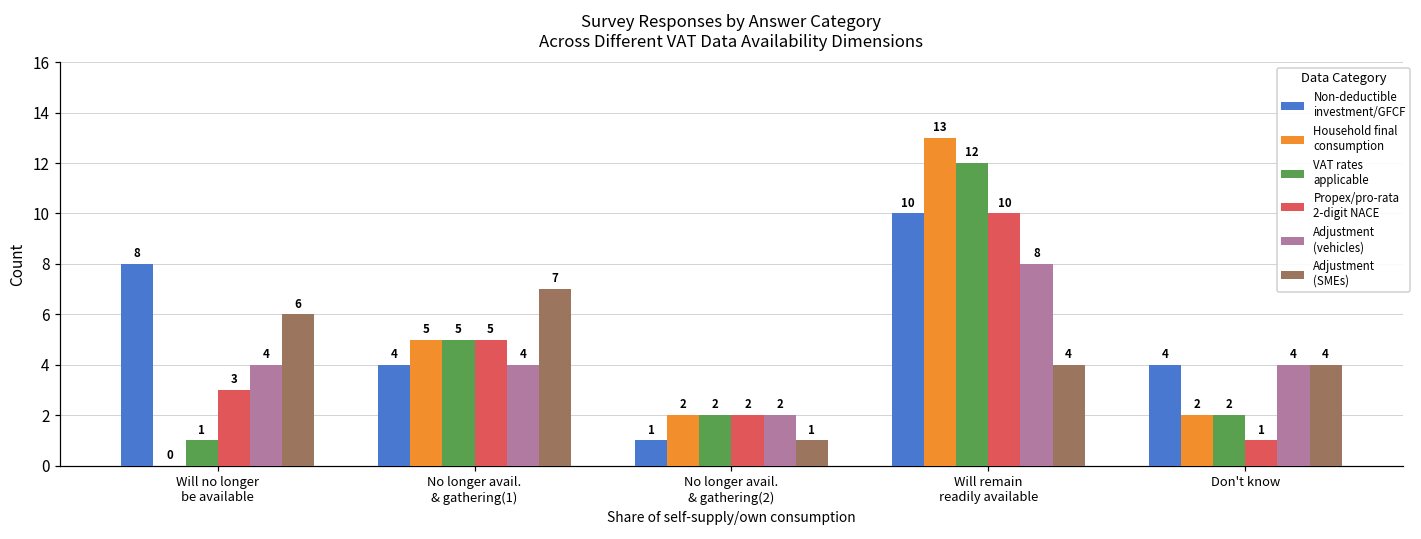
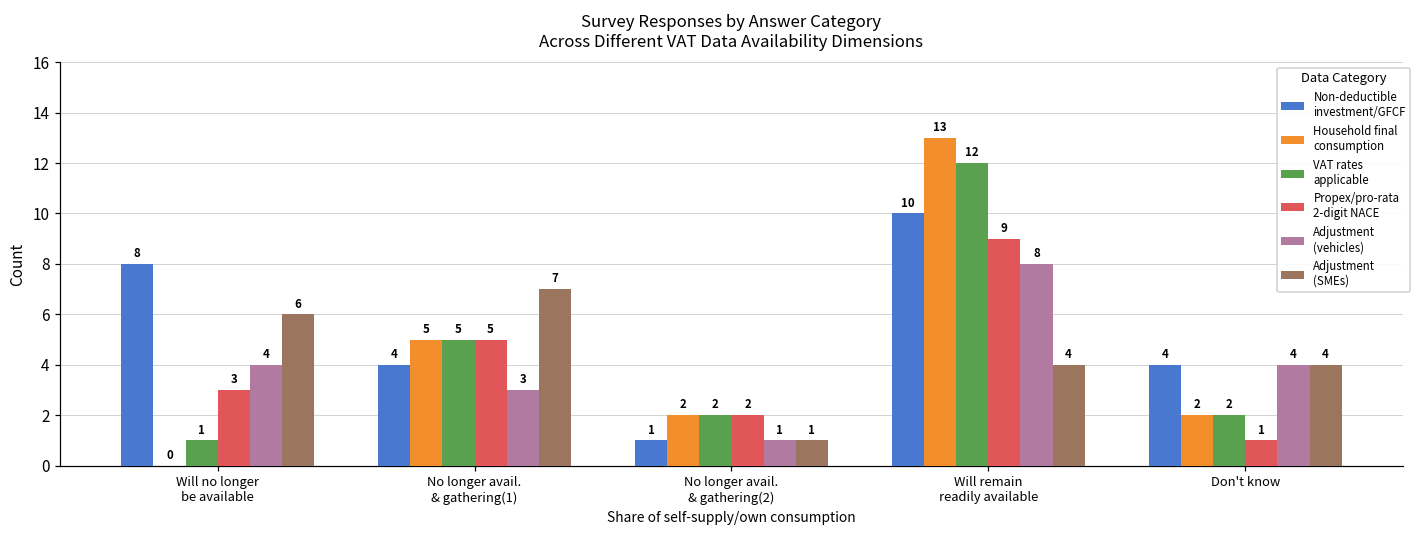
Adjustment (vehicles), No longer avail. & gathering(1): 4 -> 3
Adjustment (vehicles), No longer avail. & gathering(2): 2 -> 1
Propex/pro-rata 2-digit NACE, Will remain readily available: 10 -> 9
